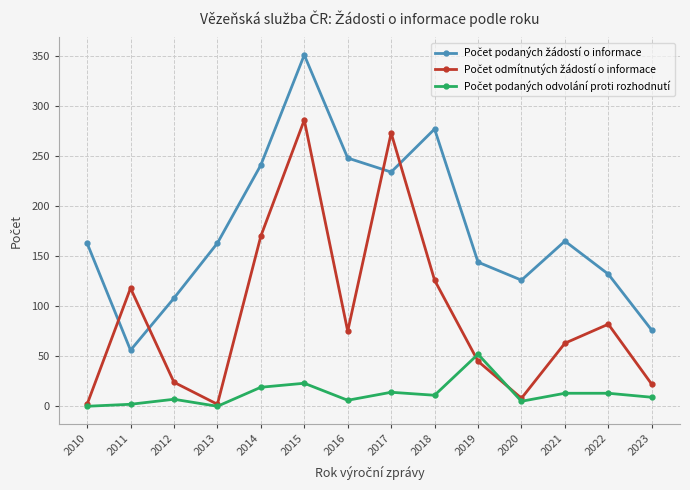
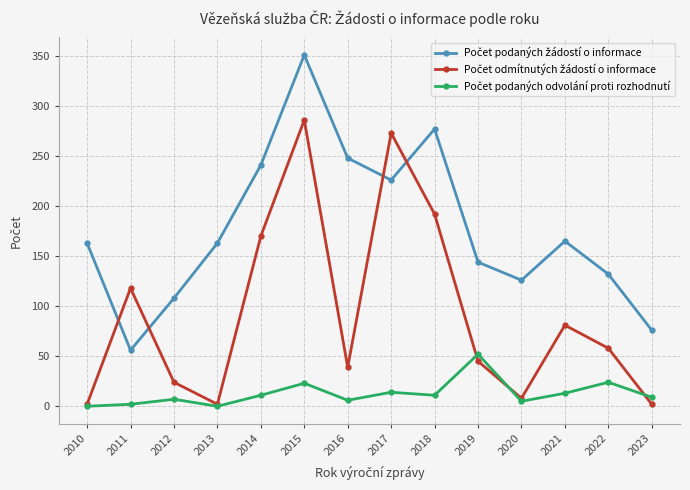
Počet podaných odvolání proti rozhodnutí, 2014: 19 -> 11
Počet odmítnutých žádostí o informace, 2016: 75 -> 39
Počet podaných žádostí o informace, 2017: 234 -> 226
Počet odmítnutých žádostí o informace, 2018: 126 -> 192
Počet odmítnutých žádostí o informace, 2021: 63 -> 81
Počet odmítnutých žádostí o informace, 2022: 82 -> 58
Počet podaných odvolání proti rozhodnutí, 2022: 13 -> 24
Počet odmítnutých žádostí o informace, 2023: 22 -> 2
